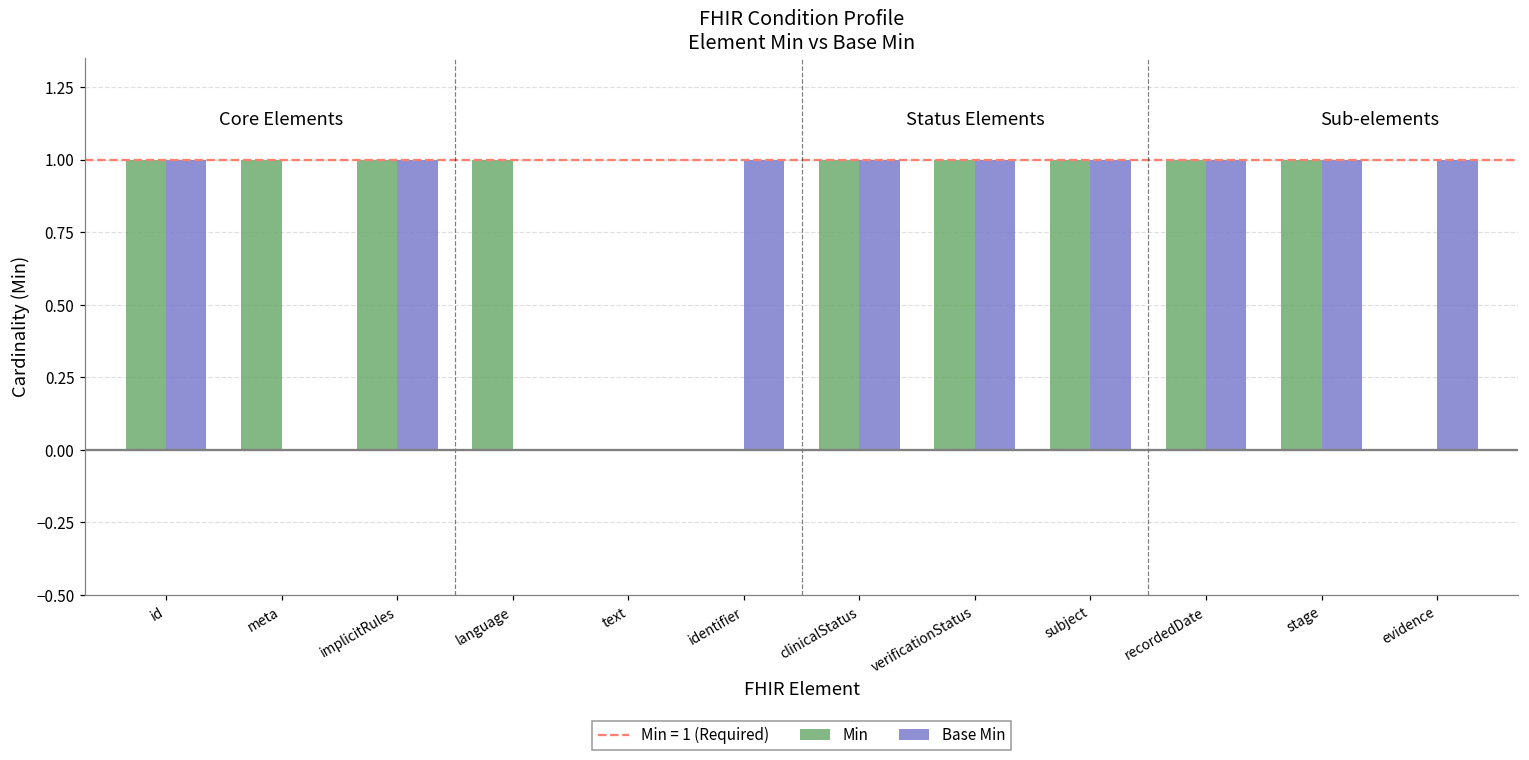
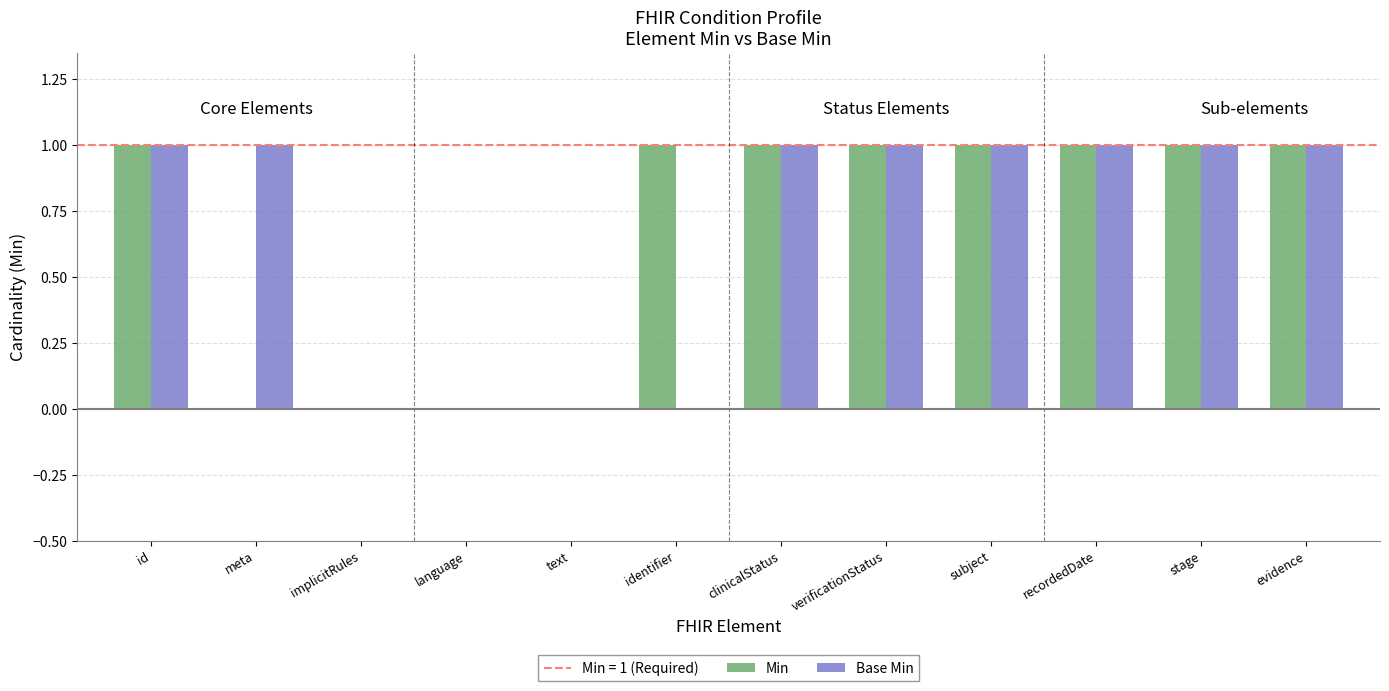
Min, meta: 1 -> 0
Base Min, meta: 0 -> 1
Min, implicitRules: 1 -> 0
Base Min, implicitRules: 1 -> 0
Min, language: 1 -> 0
Min, identifier: 0 -> 1
Base Min, identifier: 1 -> 0
Min, evidence: 0 -> 1
